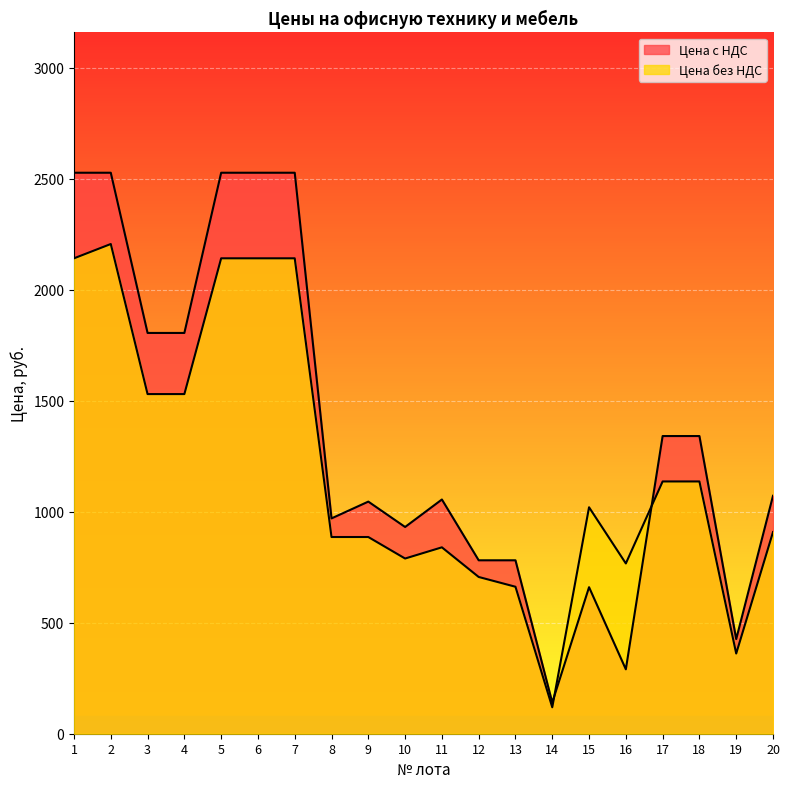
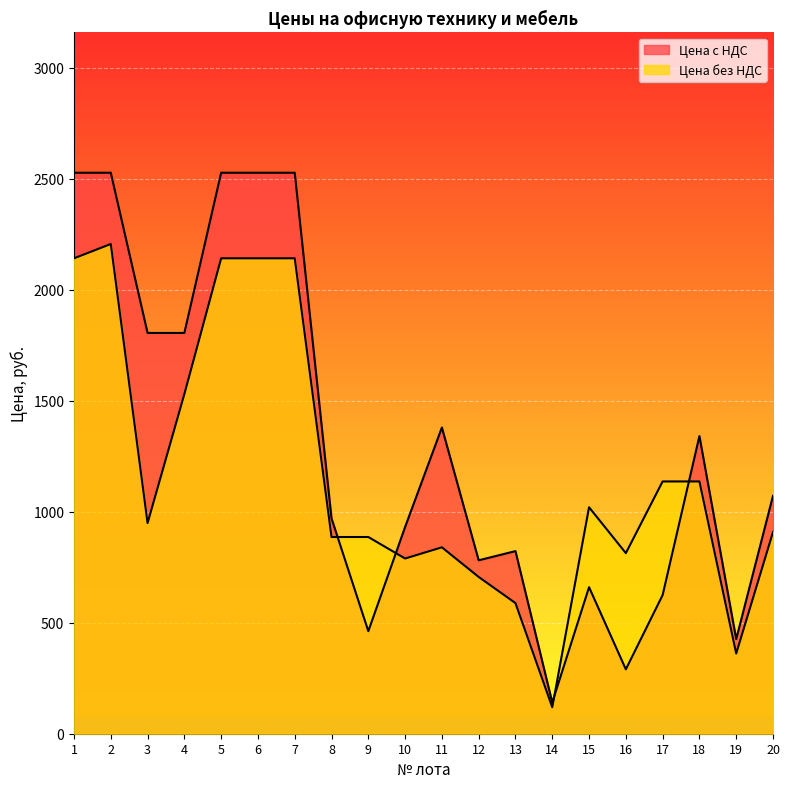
Цена без НДС, 3: 1530 -> 950
Цена с НДС, 9: 1050 -> 460
Цена с НДС, 11: 1050 -> 1380
Цена с НДС, 13: 780 -> 820
Цена без НДС, 13: 660 -> 590
Цена без НДС, 16: 770 -> 810
Цена с НДС, 17: 1340 -> 620
